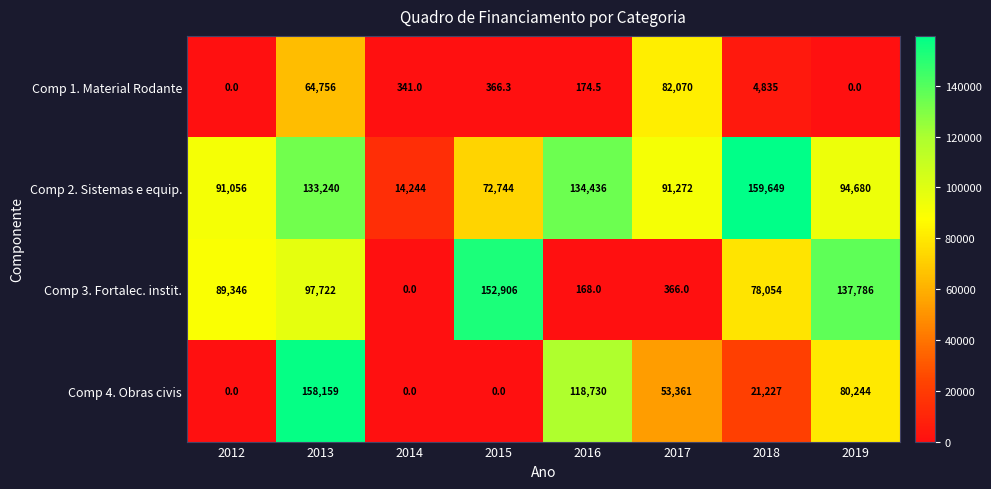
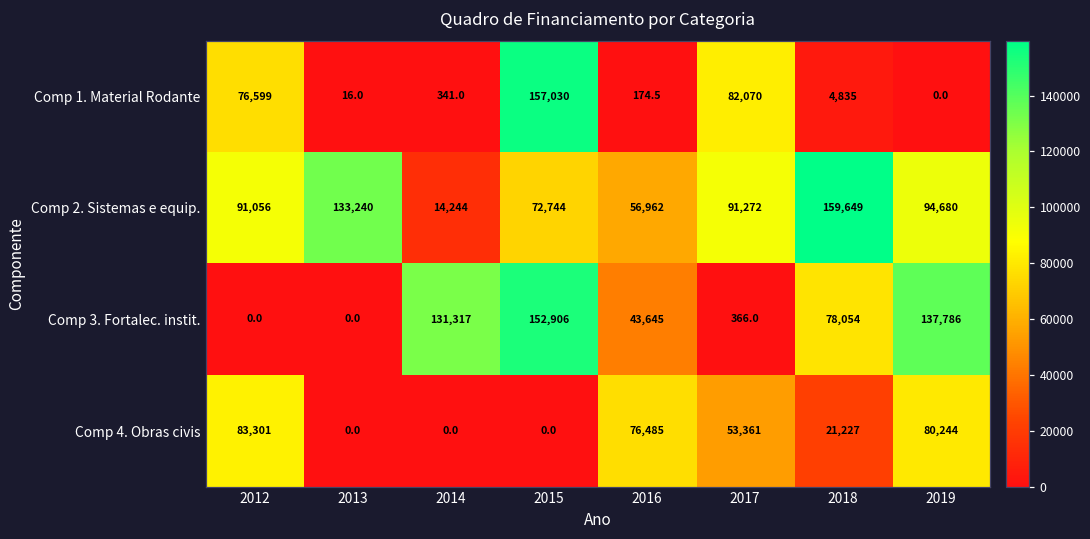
Comp 1. Material Rodante, 2012: 0.0 -> 76,599
Comp 1. Material Rodante, 2013: 64,756 -> 16.0
Comp 1. Material Rodante, 2015: 366.3 -> 157,030
Comp 2. Sistemas e equip., 2016: 134,436 -> 56,962
Comp 3. Fortalec. instit., 2012: 89,346 -> 0.0
Comp 3. Fortalec. instit., 2013: 97,722 -> 0.0
Comp 3. Fortalec. instit., 2014: 0.0 -> 131,317
Comp 3. Fortalec. instit., 2016: 168.0 -> 43,645
Comp 4. Obras civis, 2012: 0.0 -> 83,301
Comp 4. Obras civis, 2013: 158,159 -> 0.0
Comp 4. Obras civis, 2016: 118,730 -> 76,485
